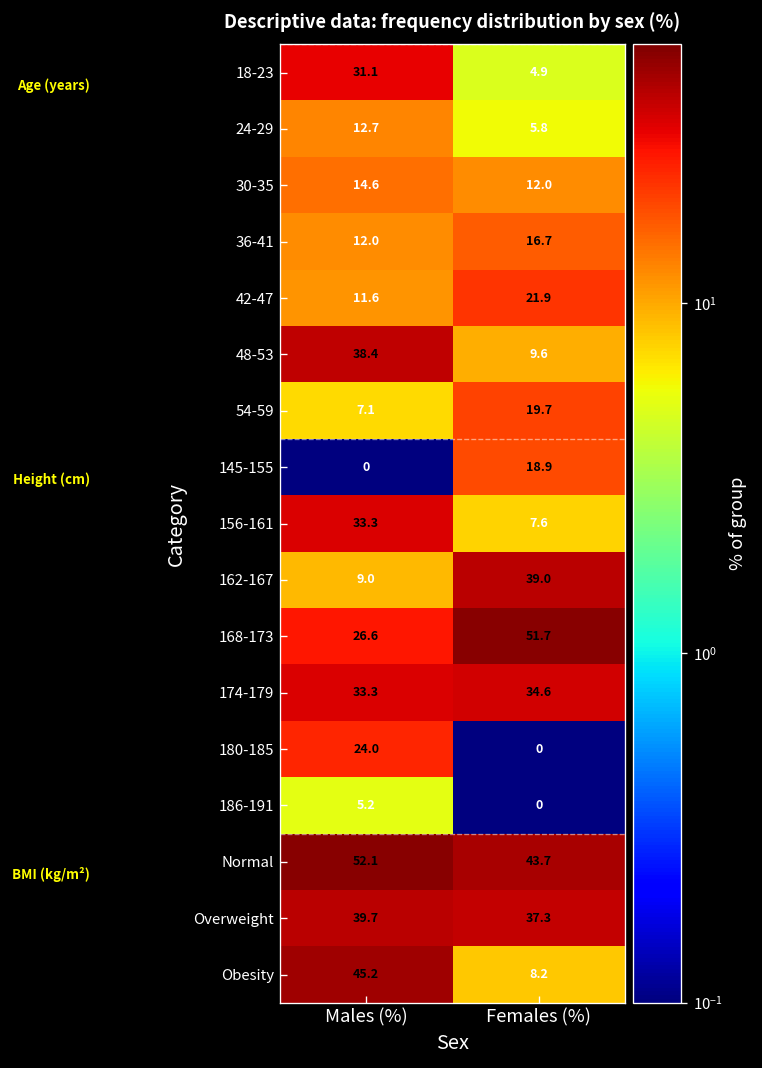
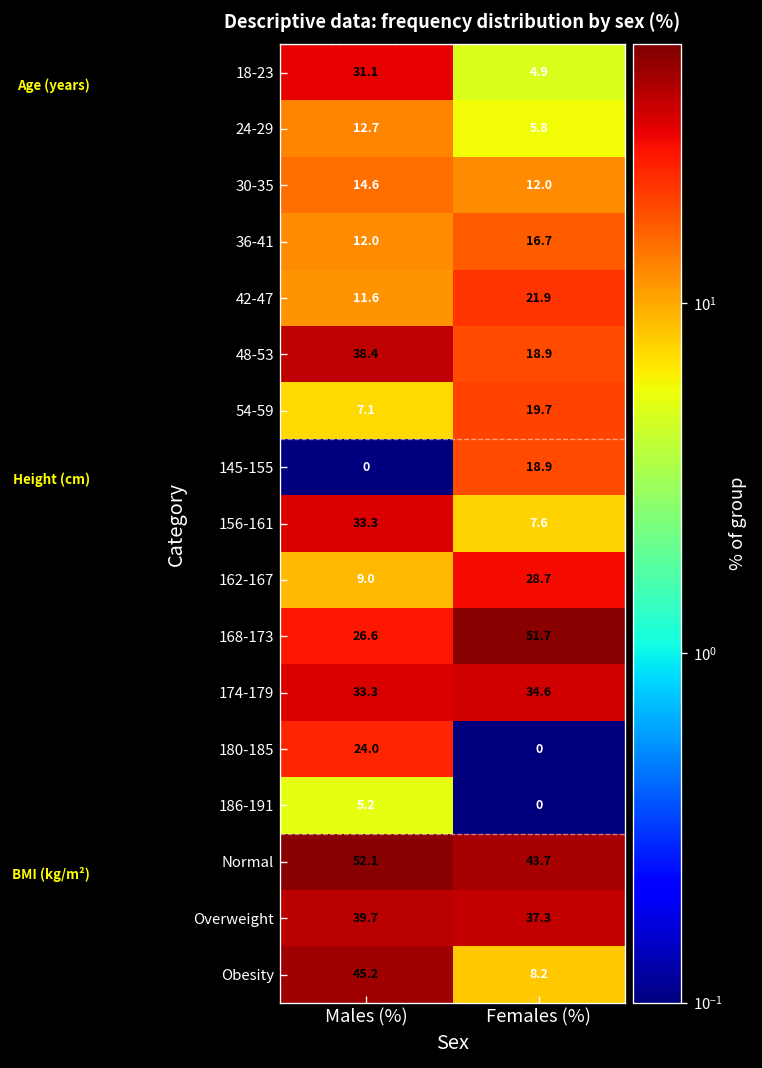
48-53, Females (%): 9.6 -> 18.9
162-167, Females (%): 39.0 -> 28.7
